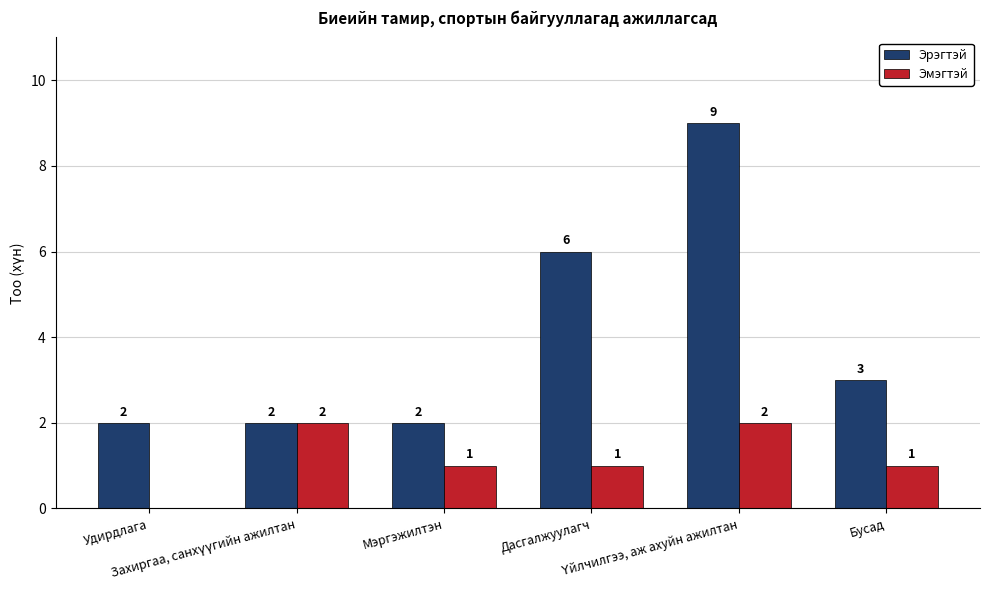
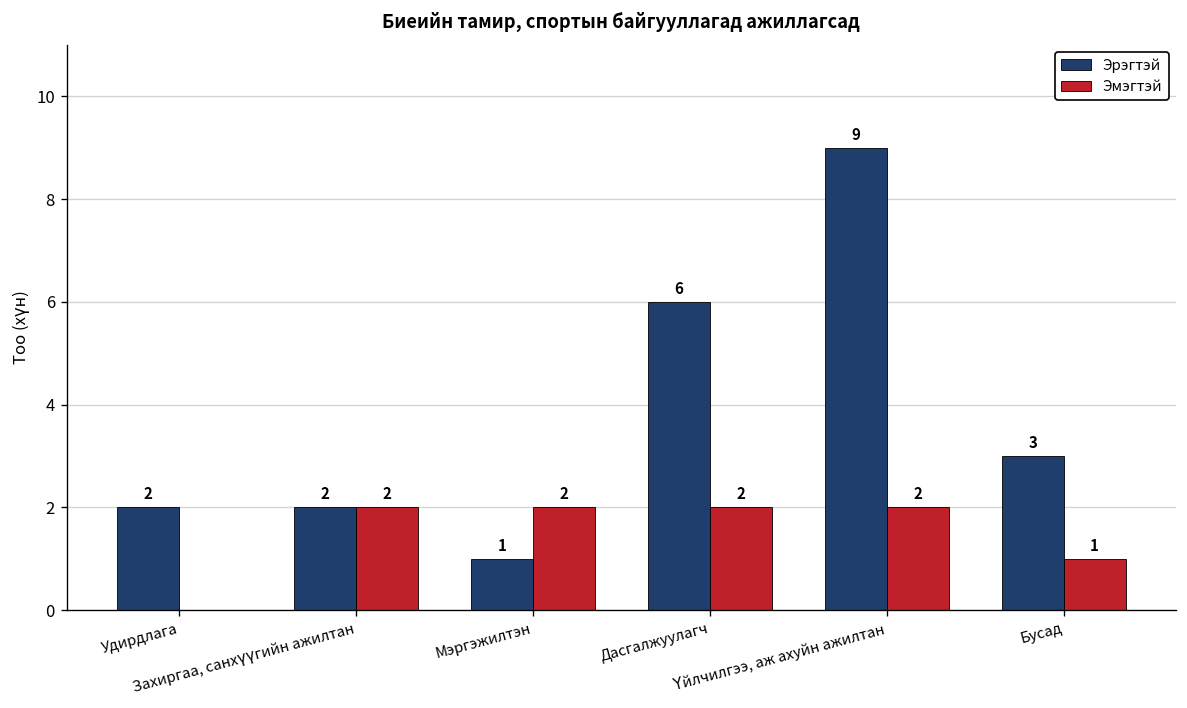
Эрэгтэй, Мэргэжилтэн: 2 -> 1
Эмэгтэй, Мэргэжилтэн: 1 -> 2
Эмэгтэй, Дасгалжуулагч: 1 -> 2
